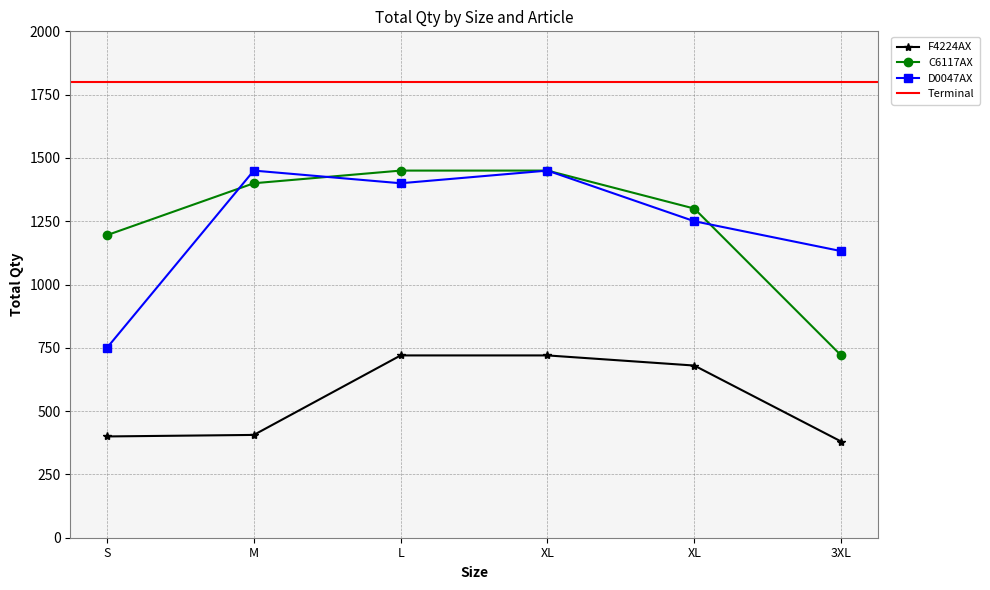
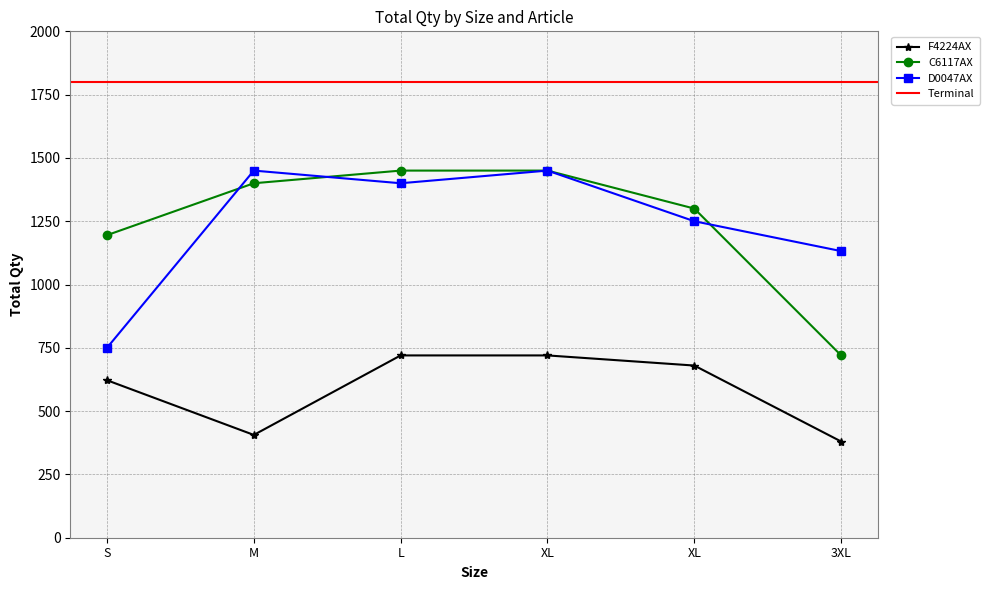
F4224AX, S: 400 -> 620
